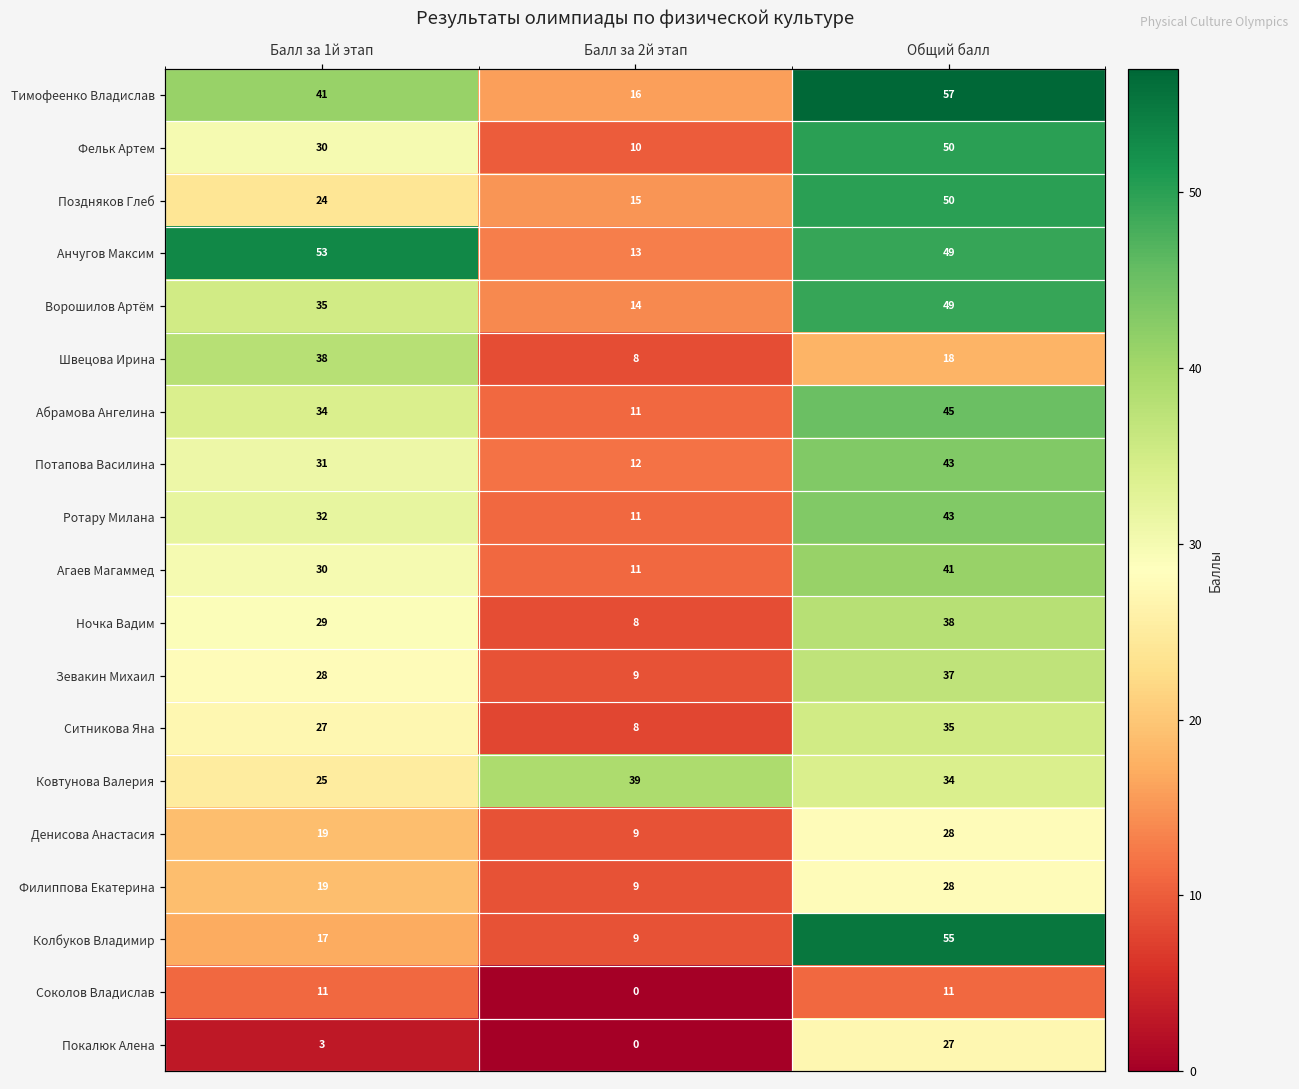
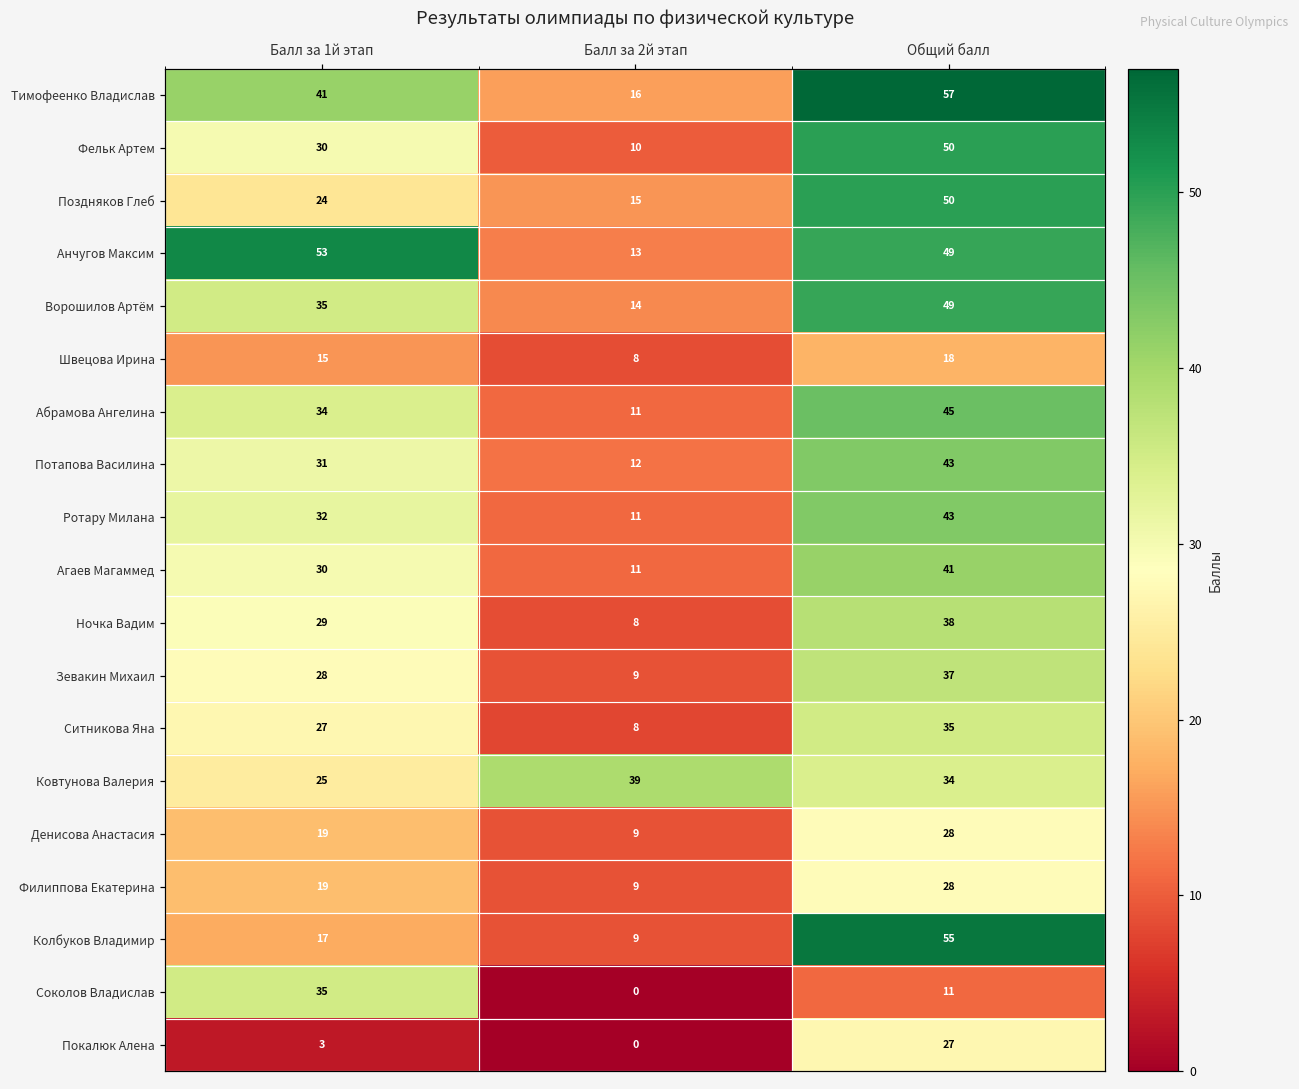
Швецова Ирина, Балл за 1й этап: 38 -> 15
Соколов Владислав, Балл за 1й этап: 11 -> 35
